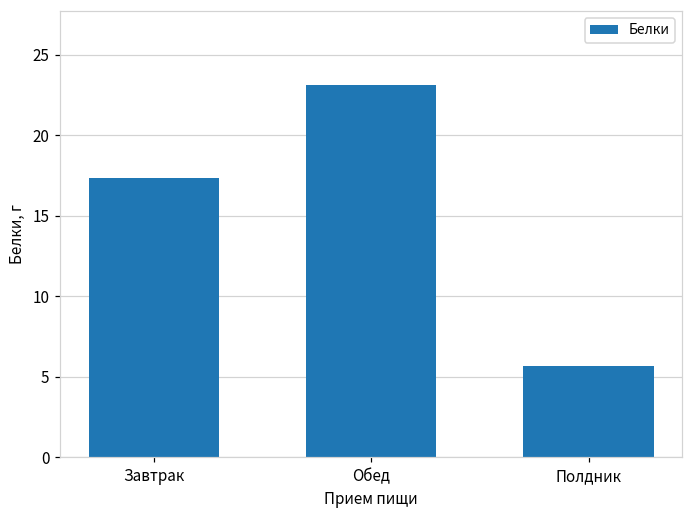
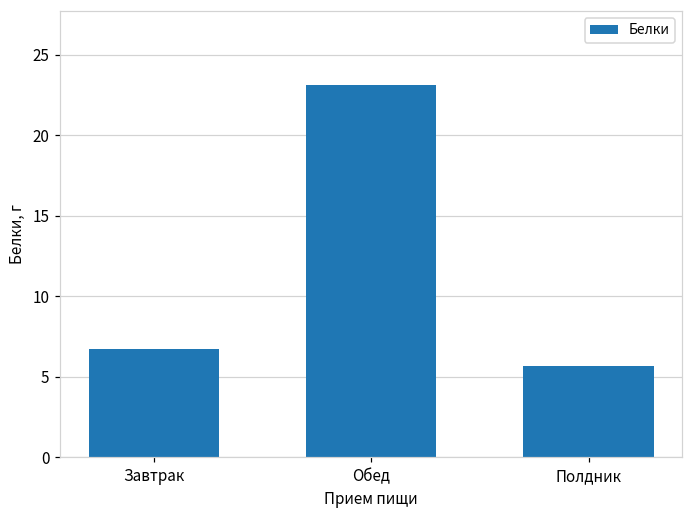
Завтрак: 17.3 -> 6.7
